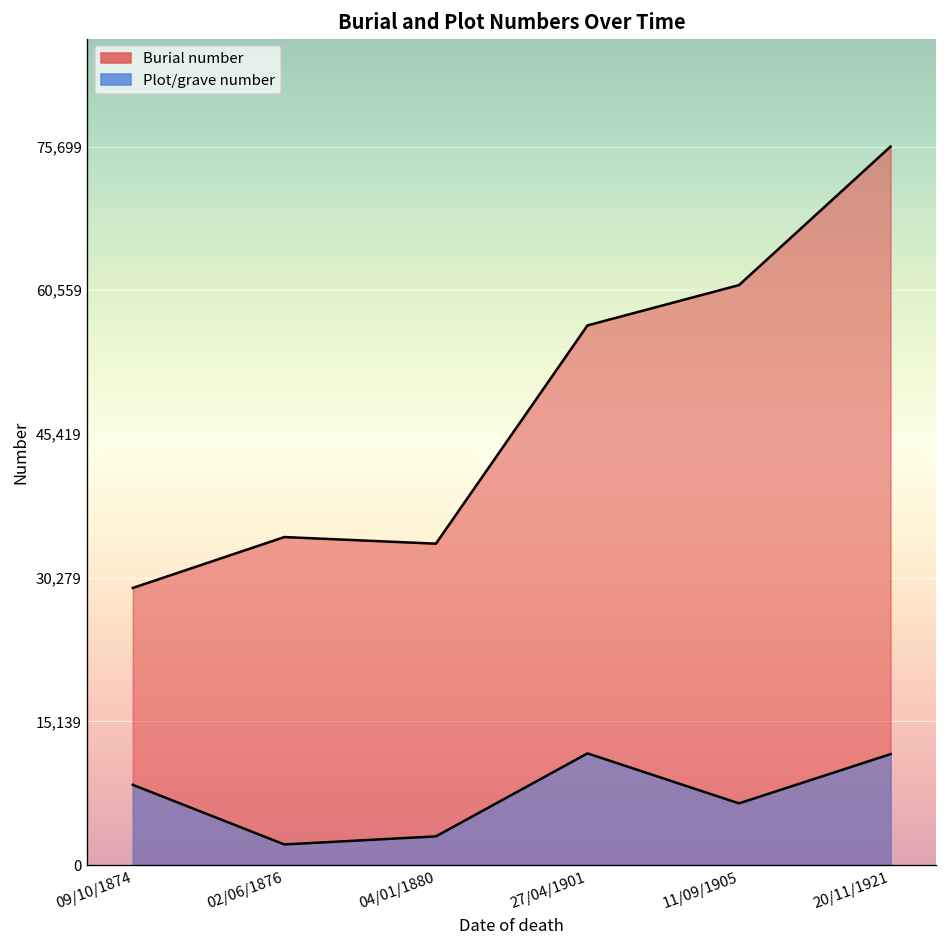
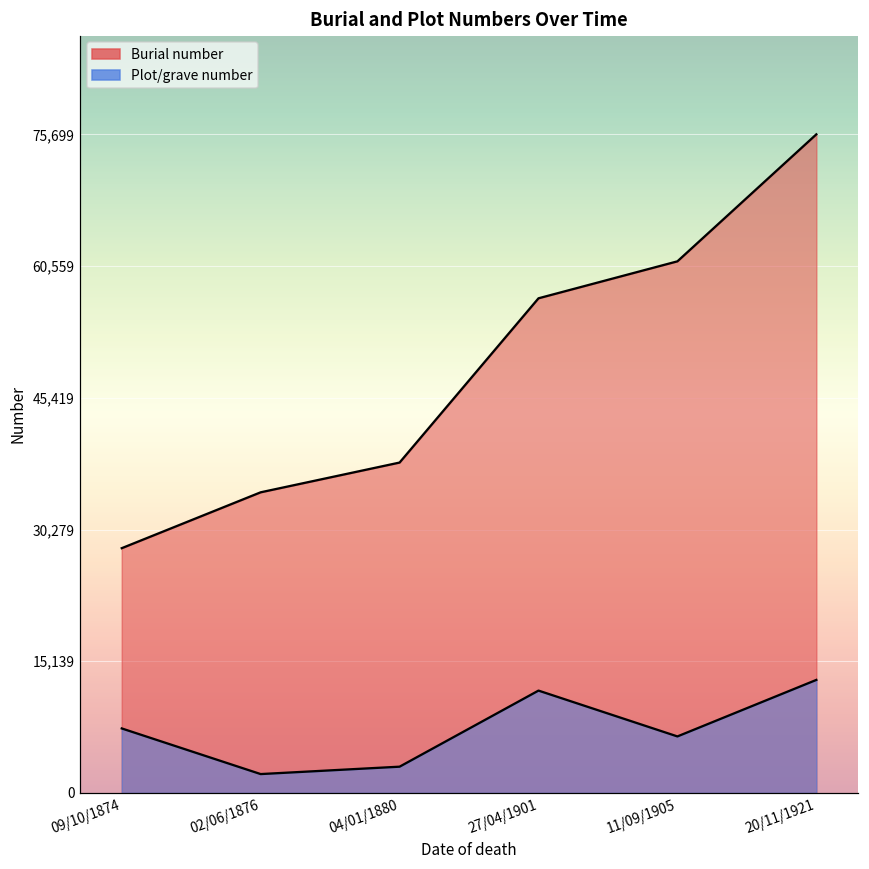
Burial number, 09/10/1874: 29,000 -> 28,000
Plot/grave number, 09/10/1874: 8,000 -> 7,000
Burial number, 04/01/1880: 34,000 -> 38,000
Plot/grave number, 20/11/1921: 12,000 -> 13,000
